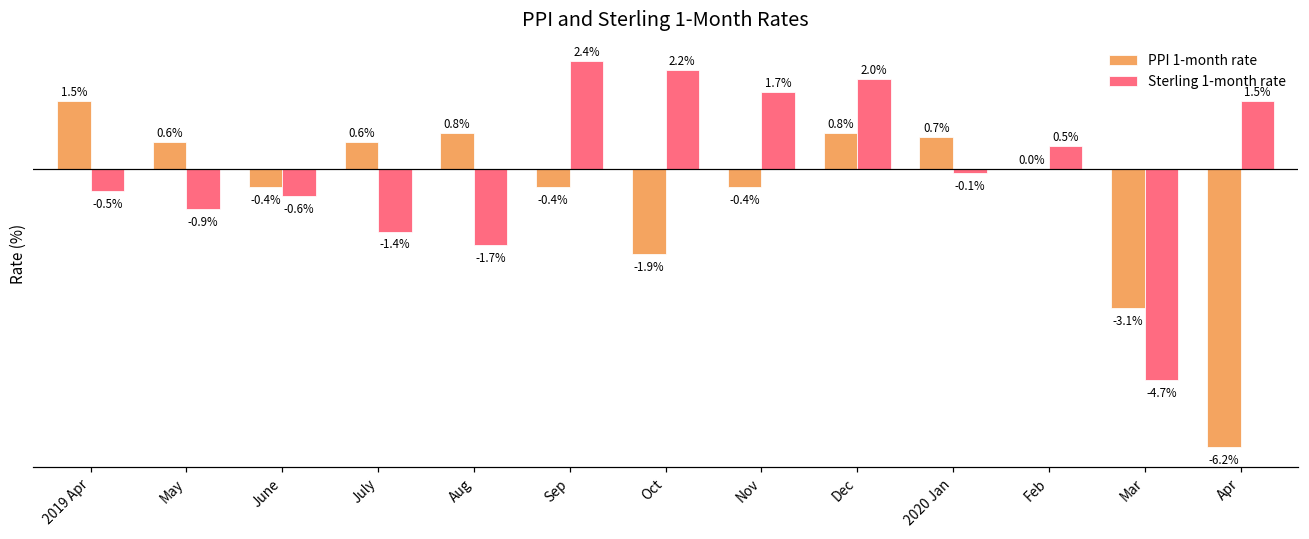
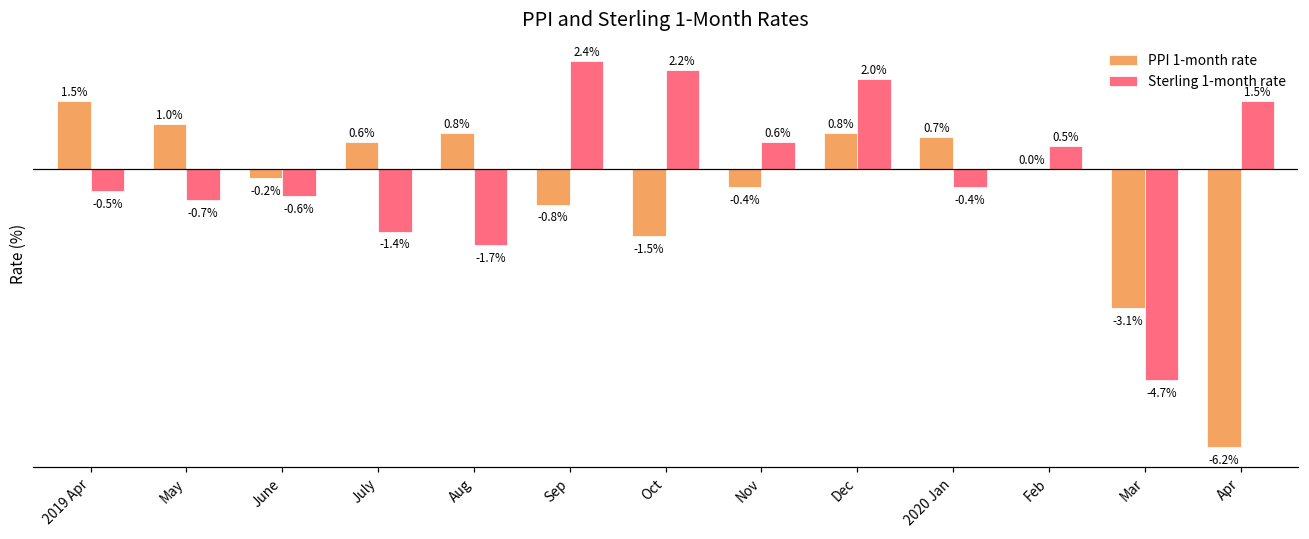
PPI 1-month rate, May: 0.6% -> 1.0%
Sterling 1-month rate, May: -0.9% -> -0.7%
PPI 1-month rate, June: -0.4% -> -0.2%
PPI 1-month rate, Sep: -0.4% -> -0.8%
PPI 1-month rate, Oct: -1.9% -> -1.5%
Sterling 1-month rate, Nov: 1.7% -> 0.6%
Sterling 1-month rate, 2020 Jan: -0.1% -> -0.4%
